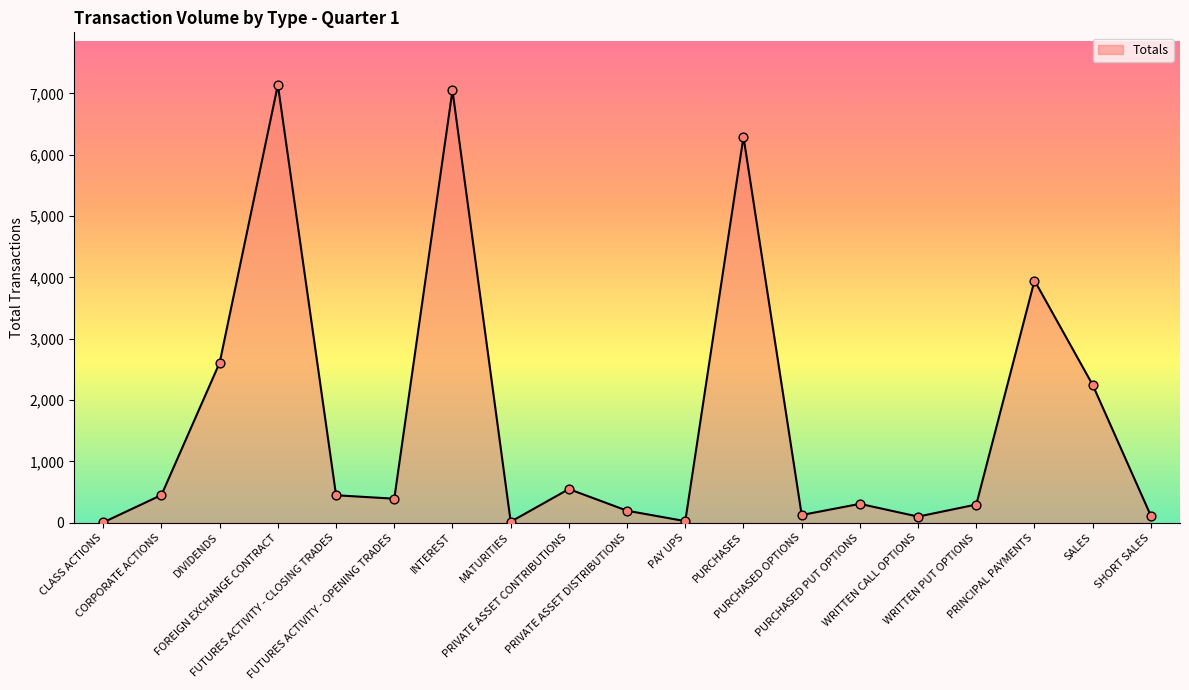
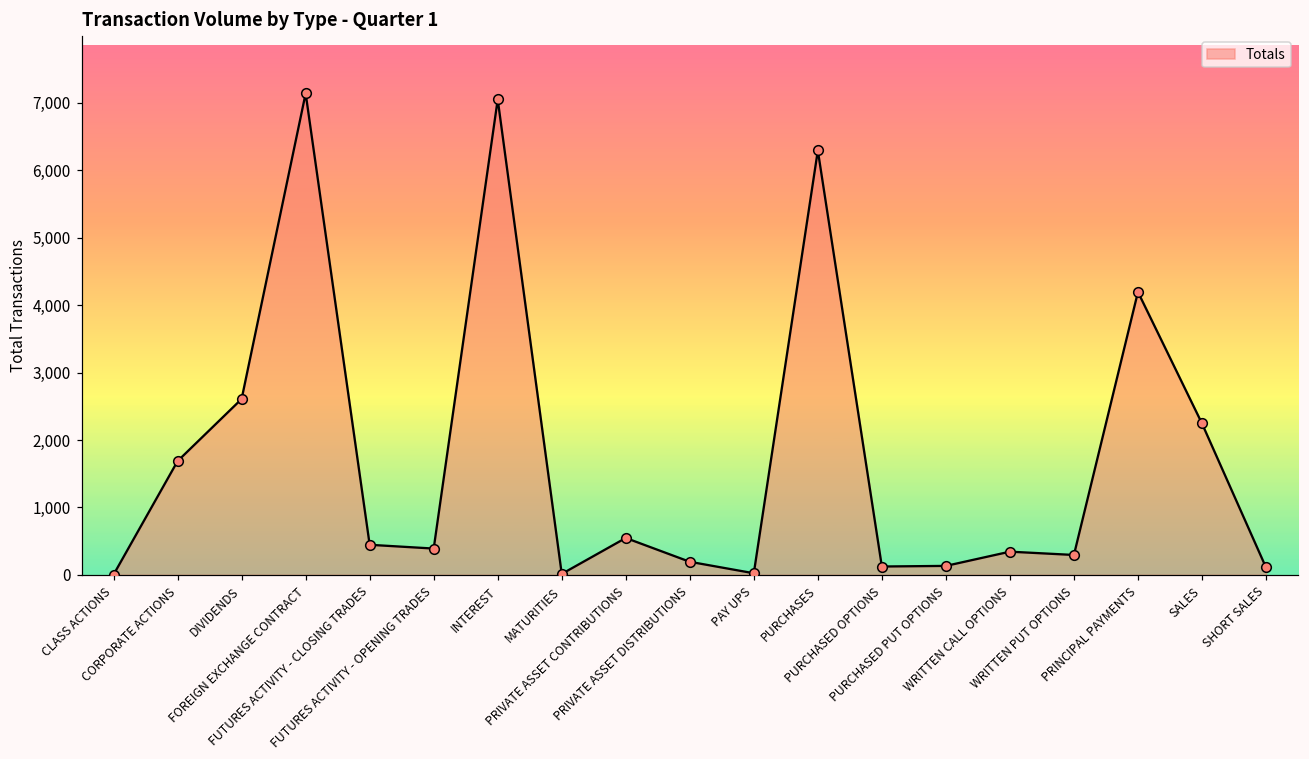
CORPORATE ACTIONS: 500 -> 1,700
PURCHASED PUT OPTIONS: 300 -> 100
WRITTEN CALL OPTIONS: 100 -> 300
PRINCIPAL PAYMENTS: 3,900 -> 4,200
